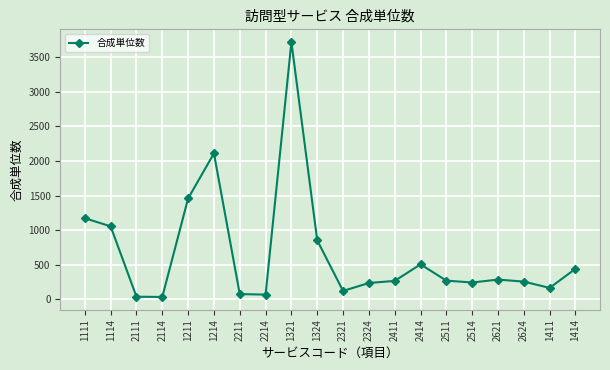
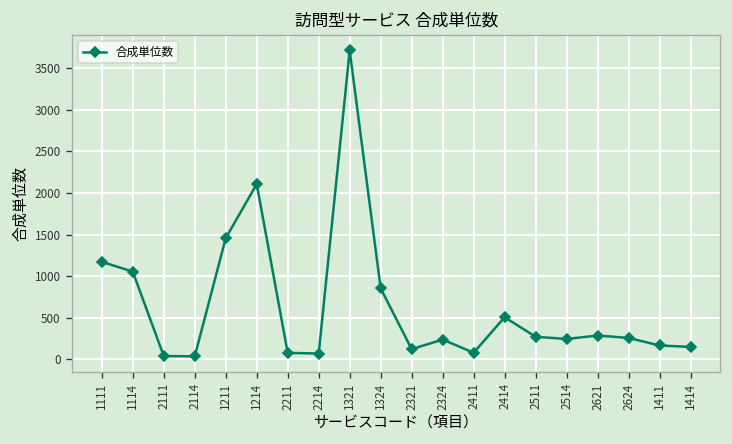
2411: 300 -> 100
1414: 400 -> 100
